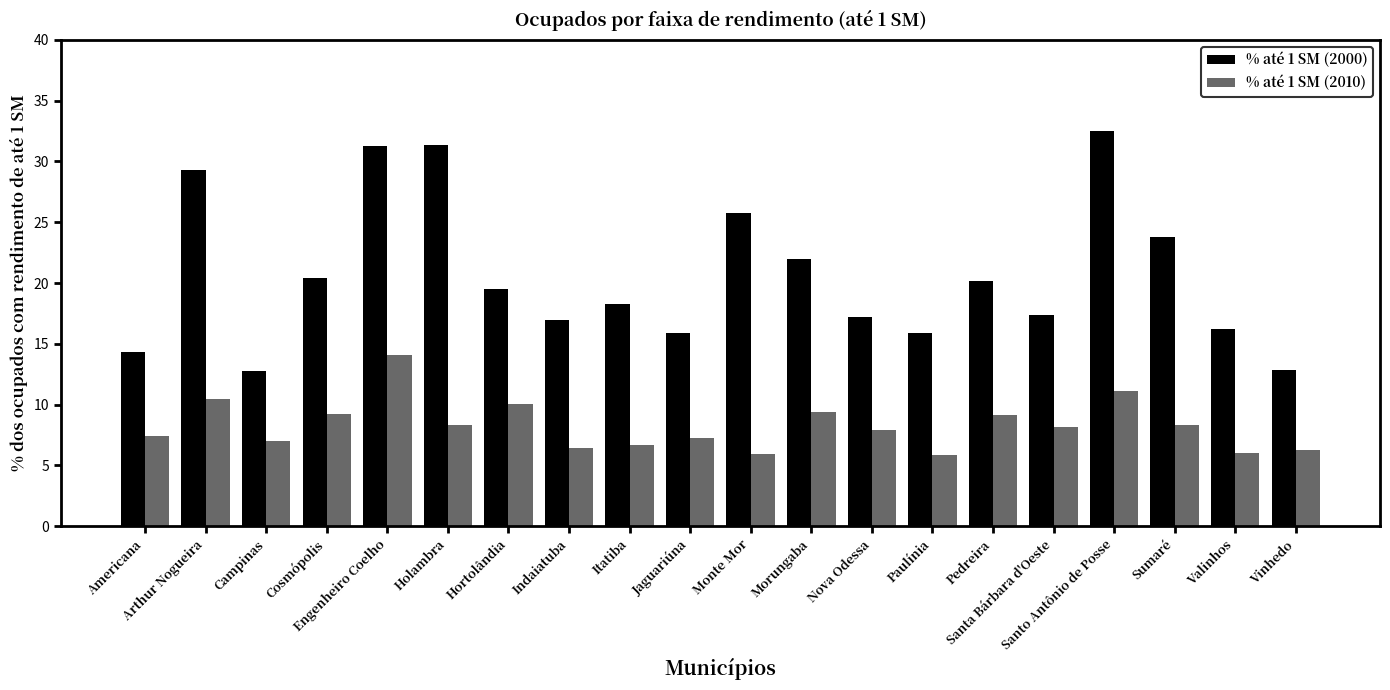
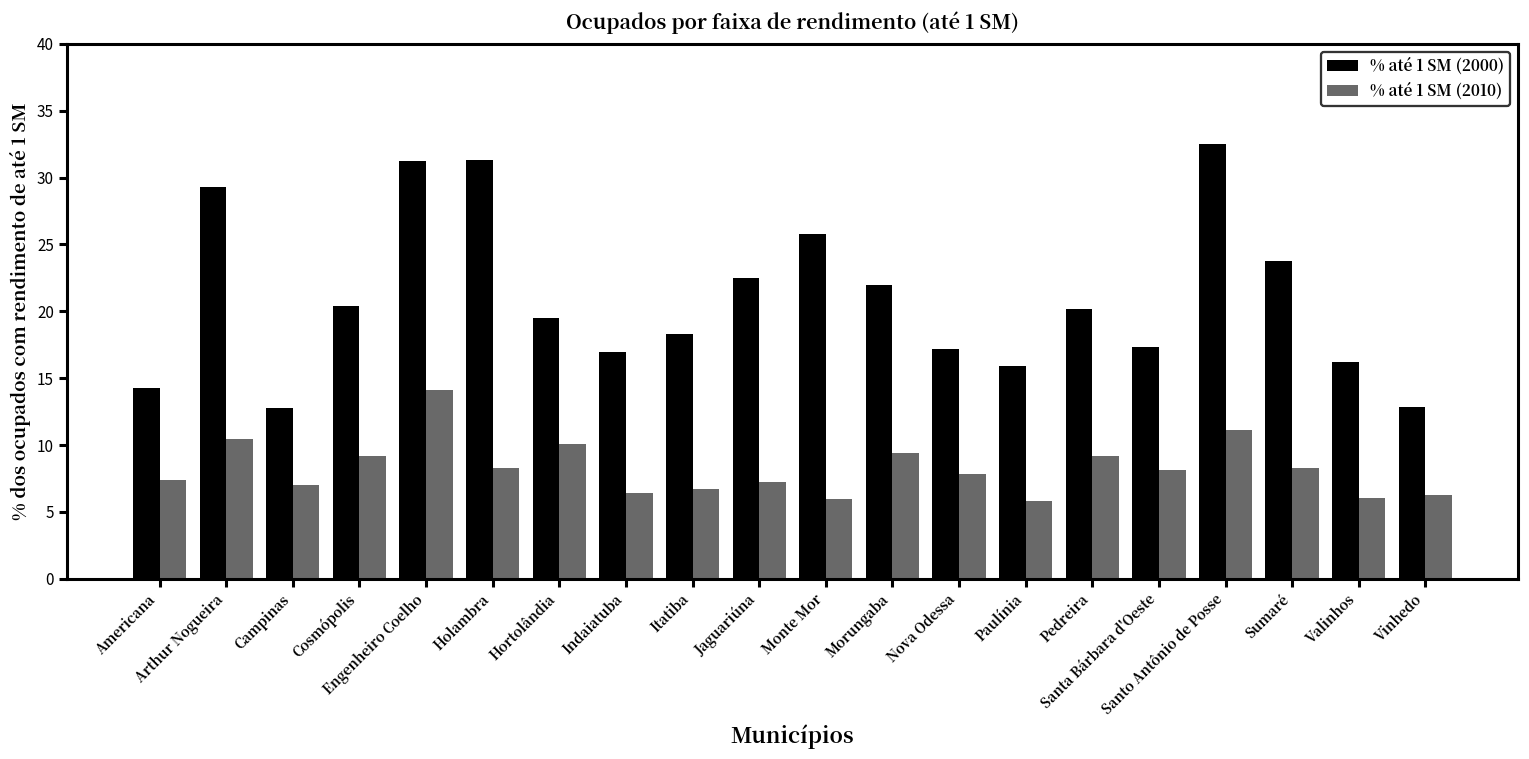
% até 1 SM (2000), Jaguariúna: 15.9 -> 22.5
